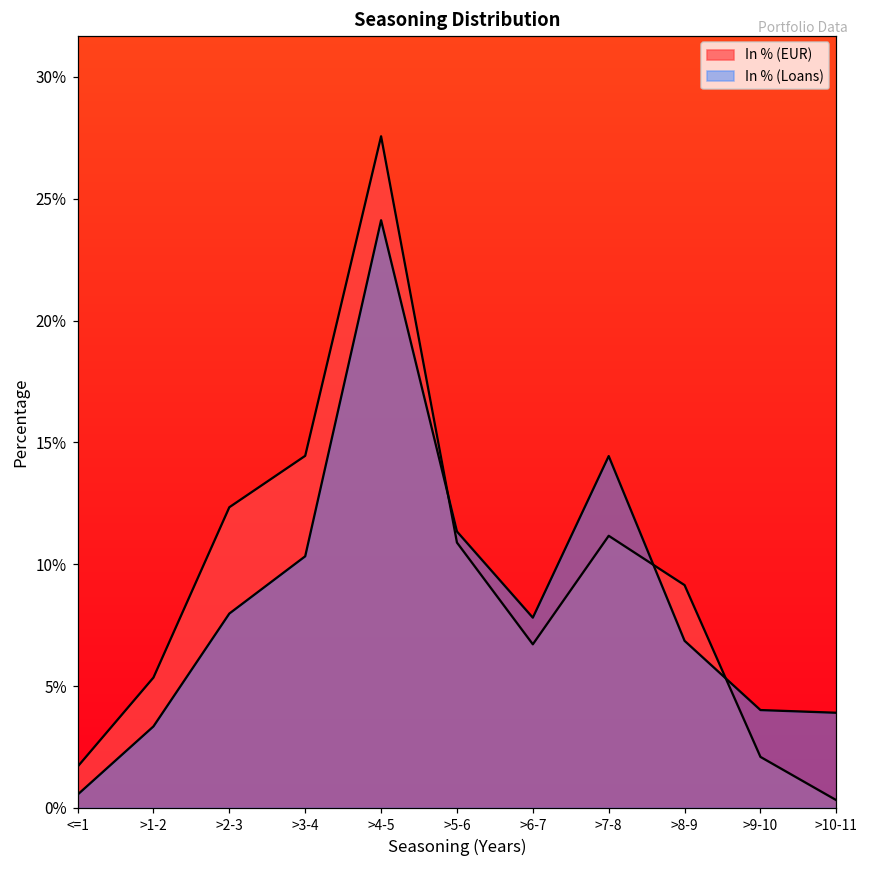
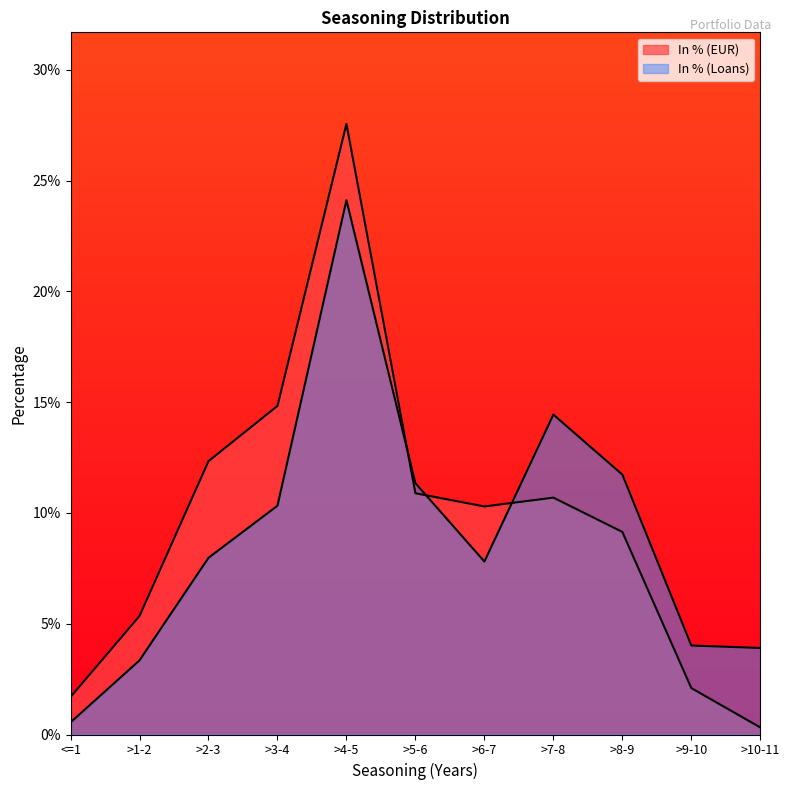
In % (EUR), >3-4: 14.5% -> 14.8%
In % (EUR), >6-7: 6.7% -> 10.3%
In % (EUR), >7-8: 11.2% -> 10.7%
In % (Loans), >8-9: 6.9% -> 11.7%
